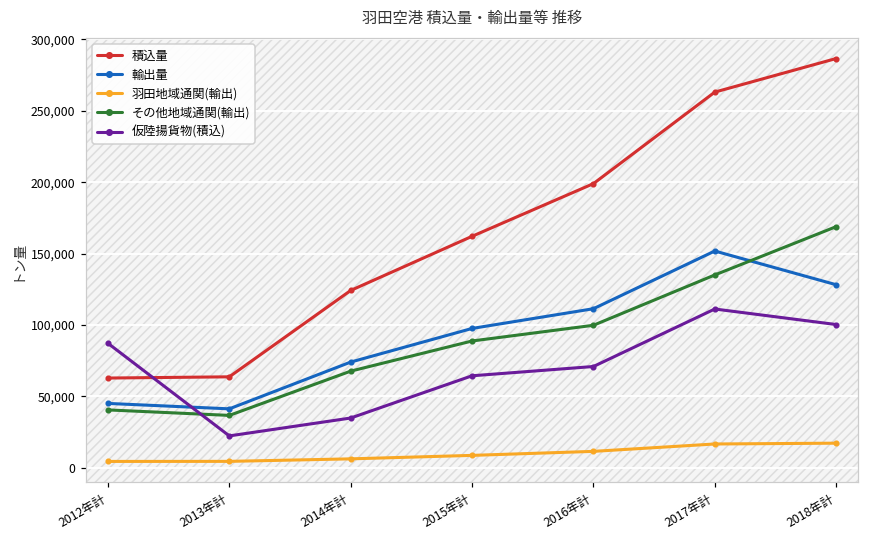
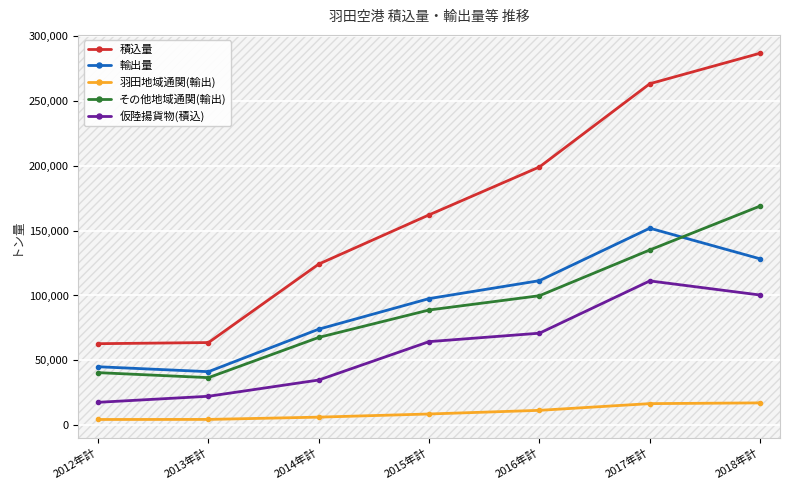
仮陸揚貨物(積込), 2012年計: 87,000 -> 18,000
